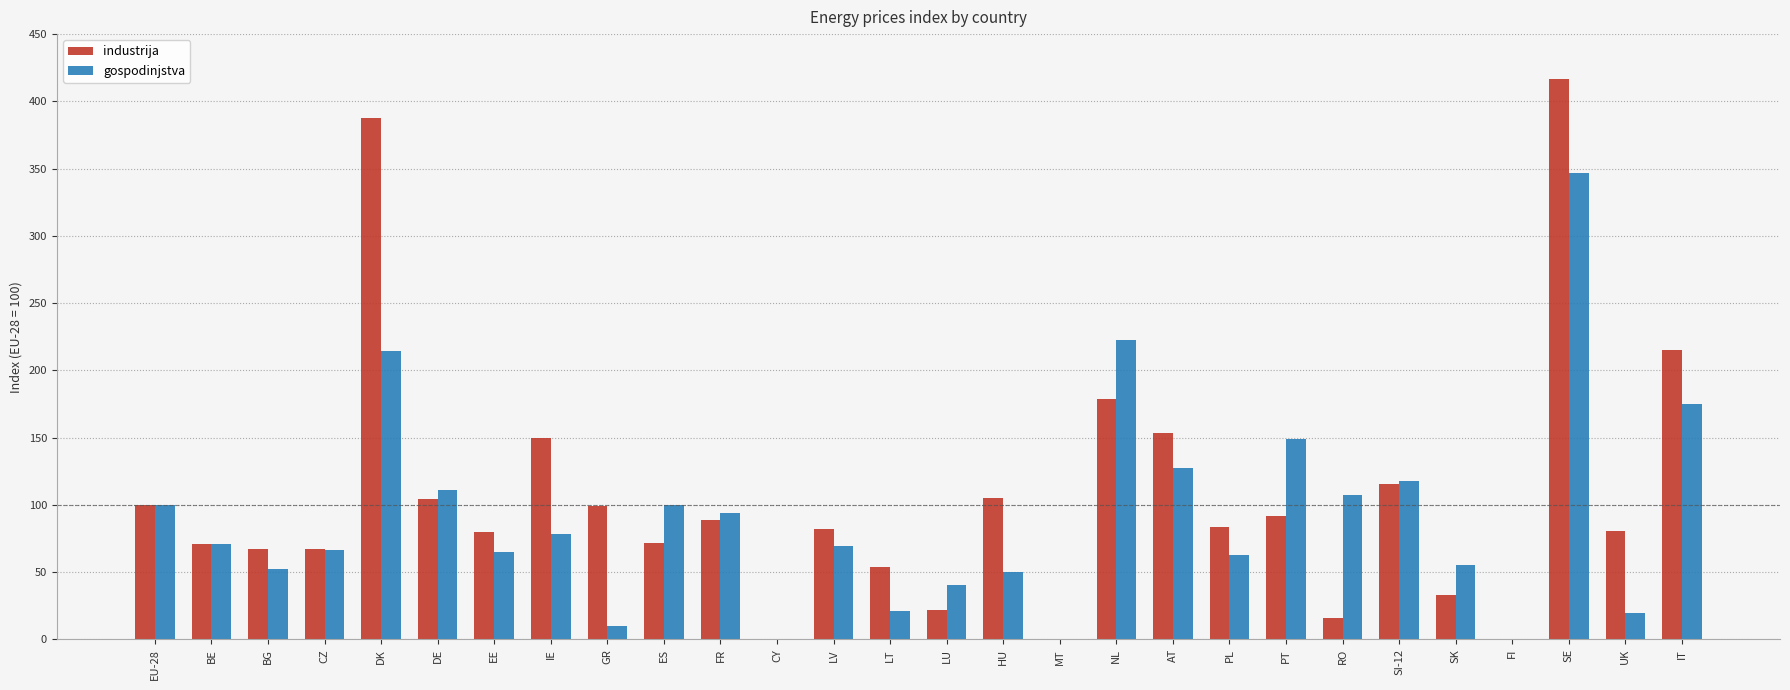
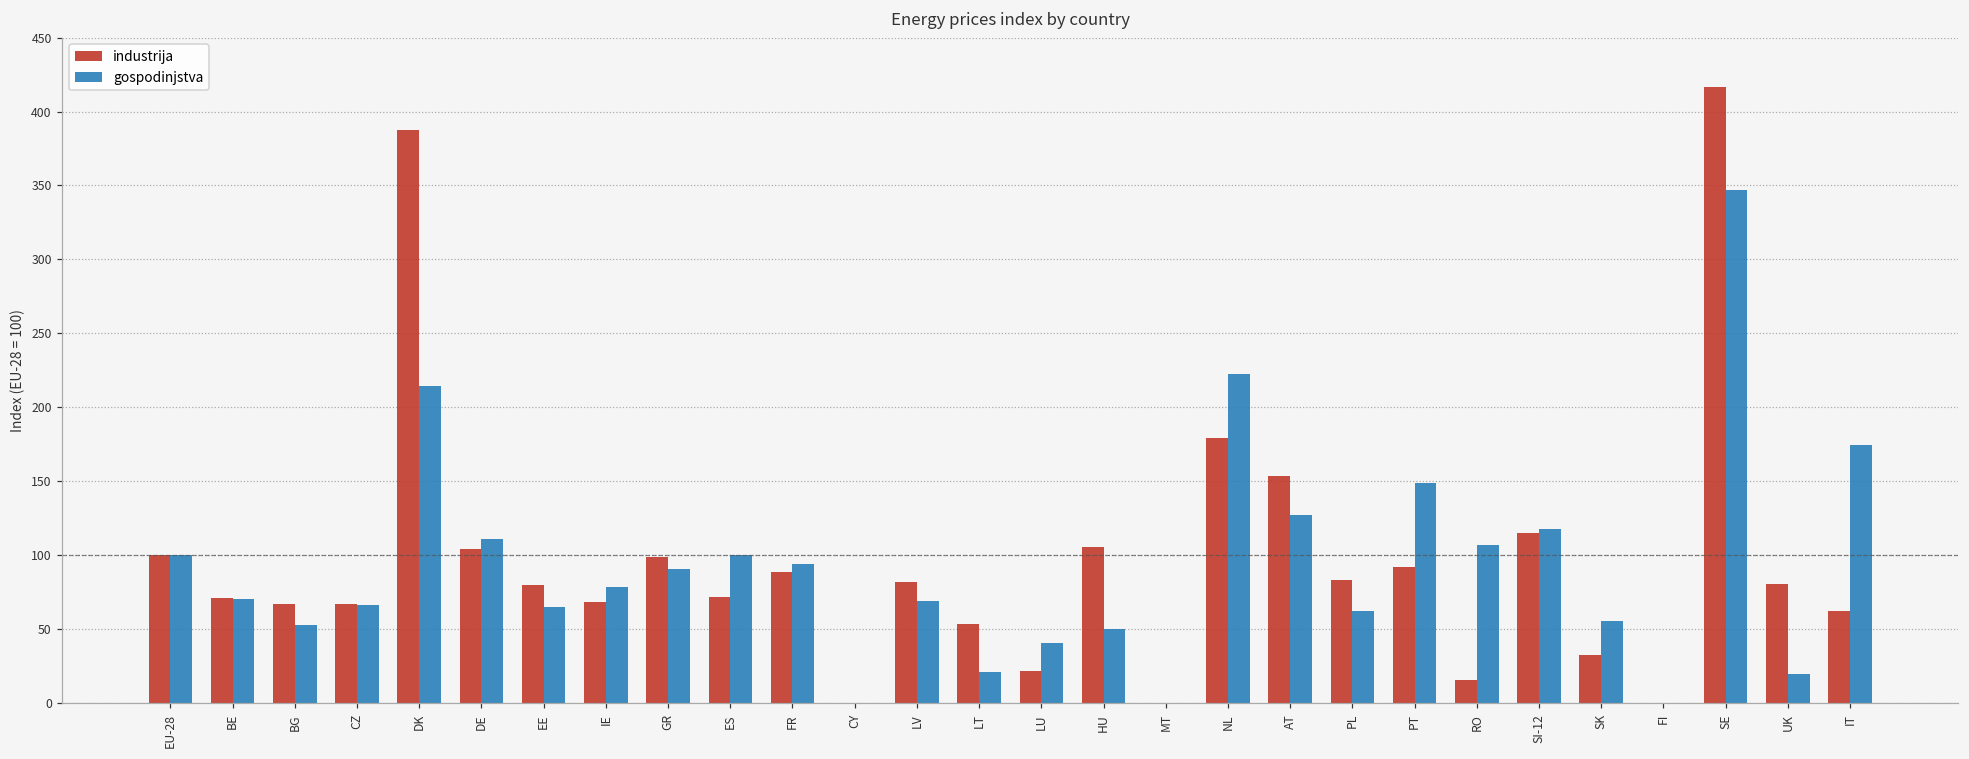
industrija, IE: 150 -> 68
gospodinjstva, GR: 10 -> 91
industrija, IT: 215 -> 63
